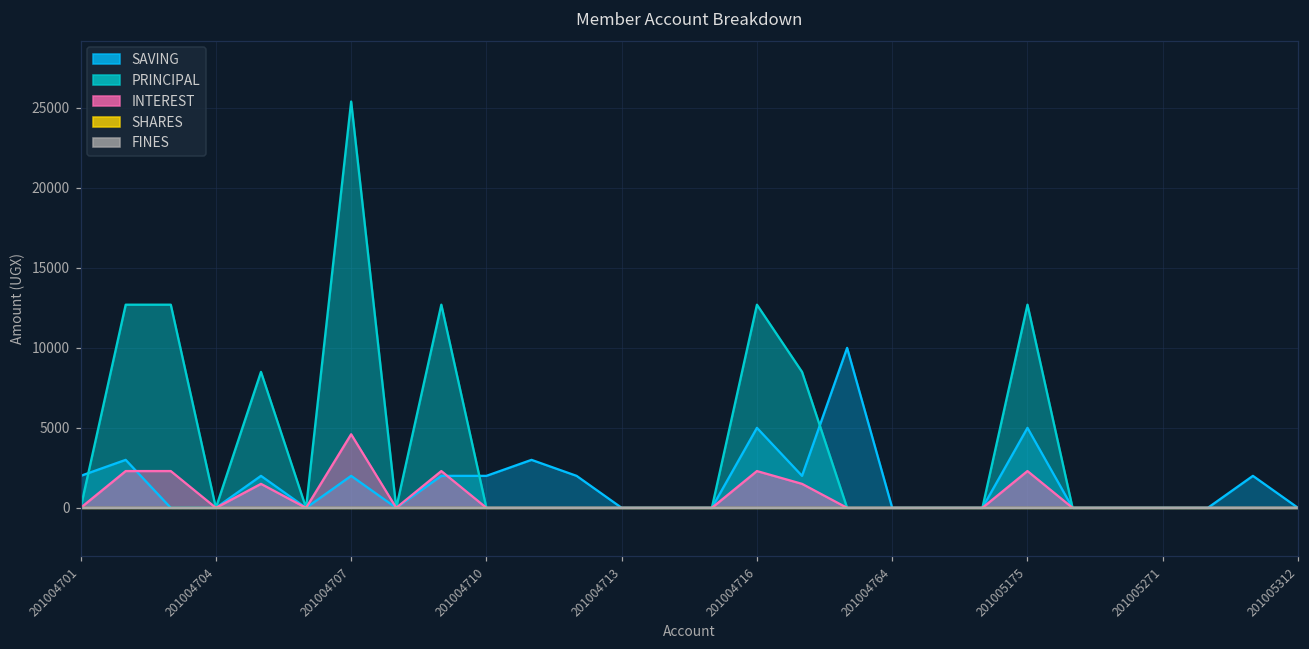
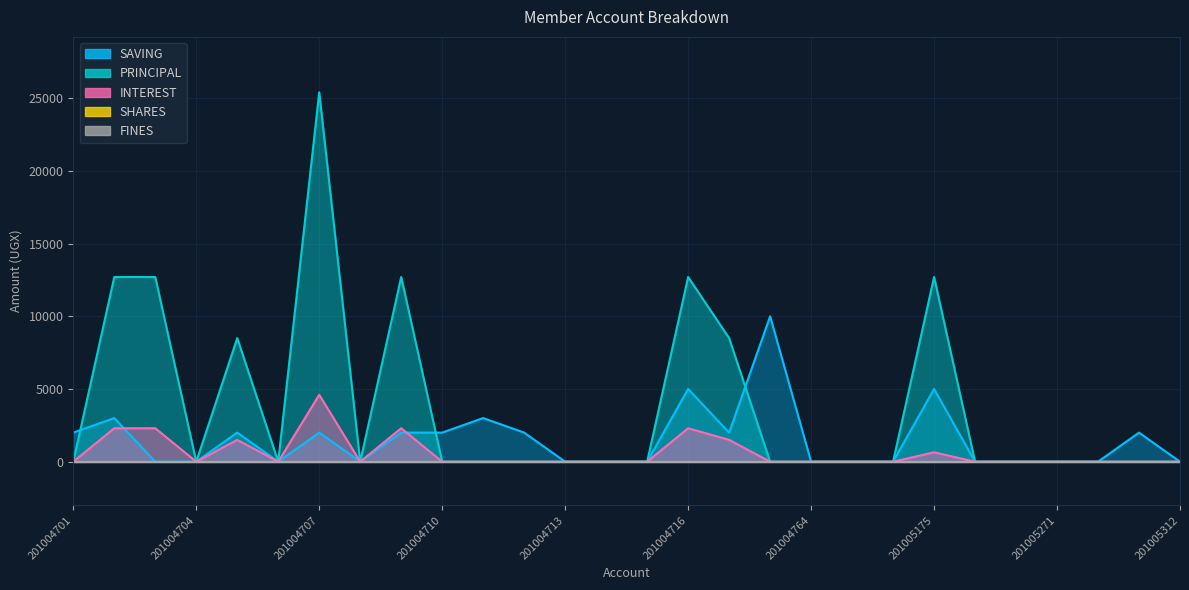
INTEREST, 201005175: 2300 -> 600
